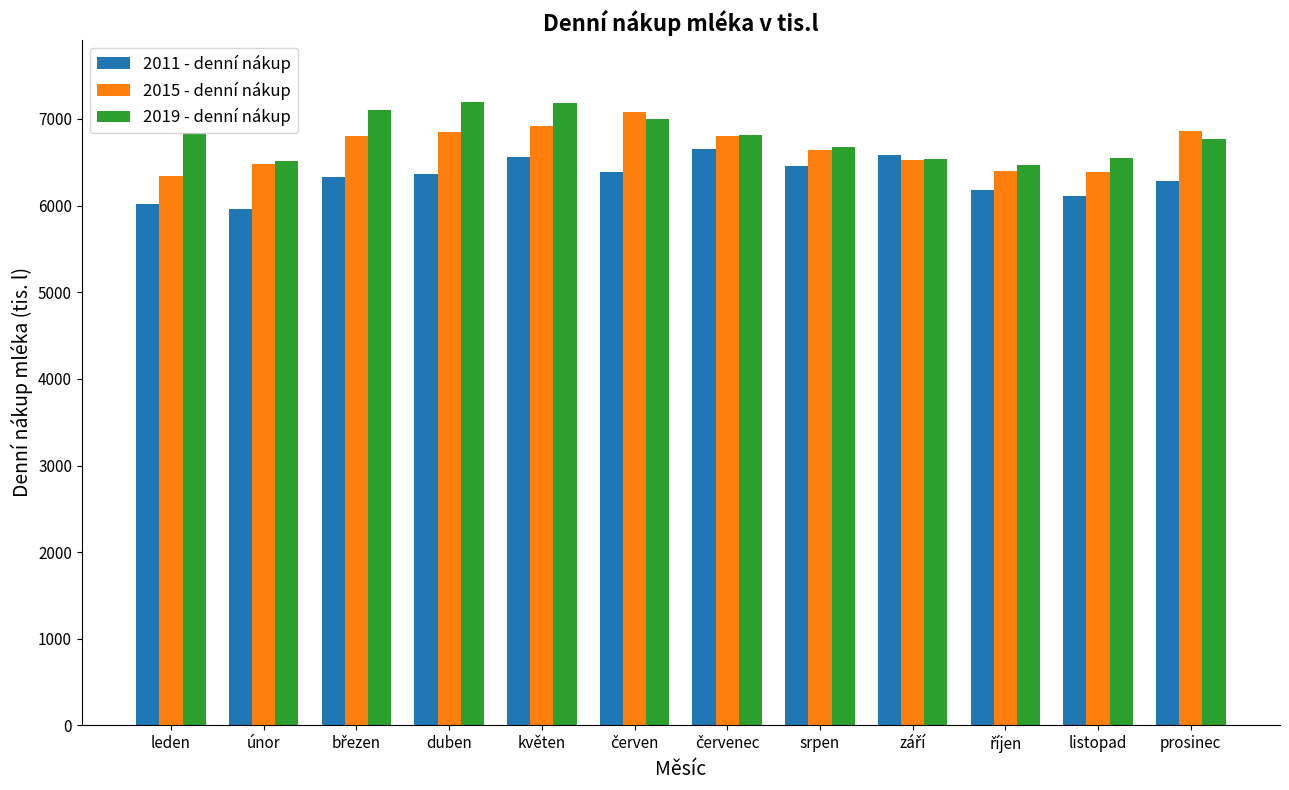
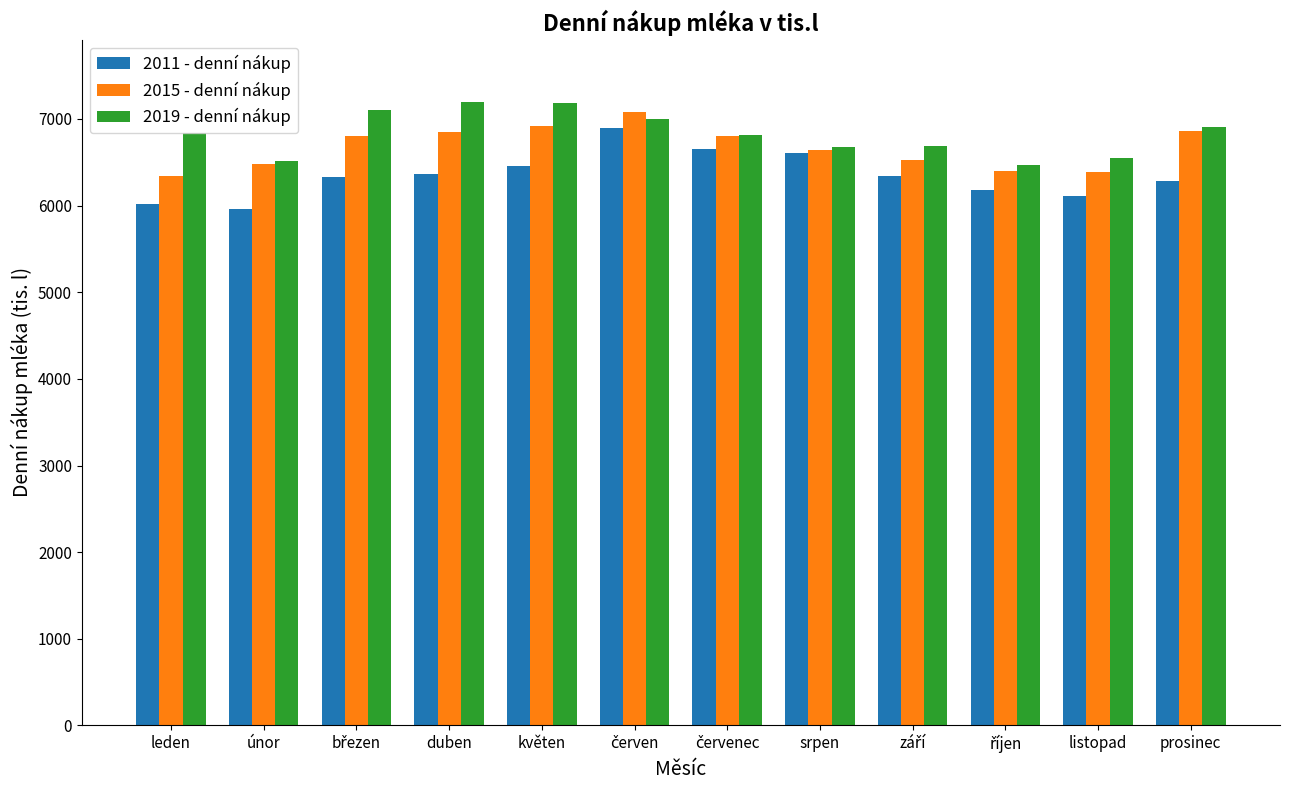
2011 - denní nákup, květen: 6600 -> 6500
2011 - denní nákup, červen: 6400 -> 6900
2011 - denní nákup, srpen: 6500 -> 6600
2011 - denní nákup, září: 6600 -> 6300
2019 - denní nákup, září: 6500 -> 6700
2019 - denní nákup, prosinec: 6800 -> 6900
